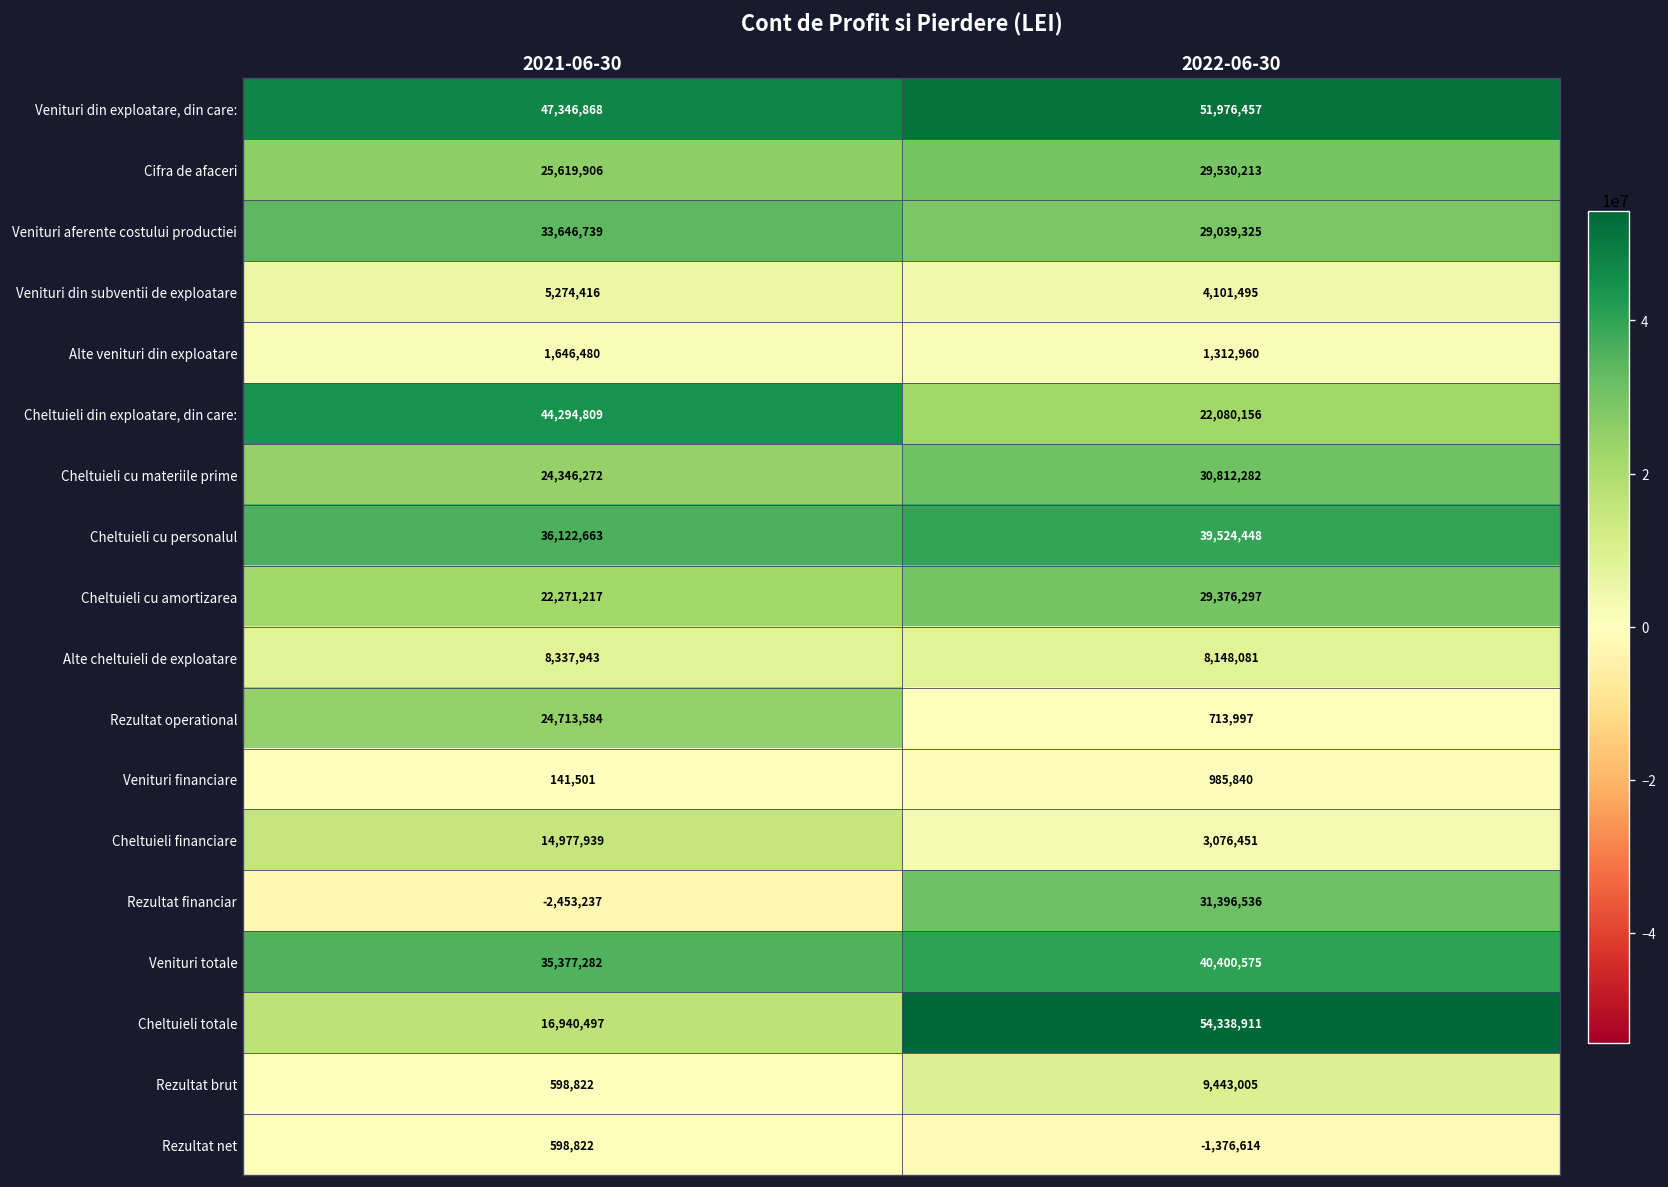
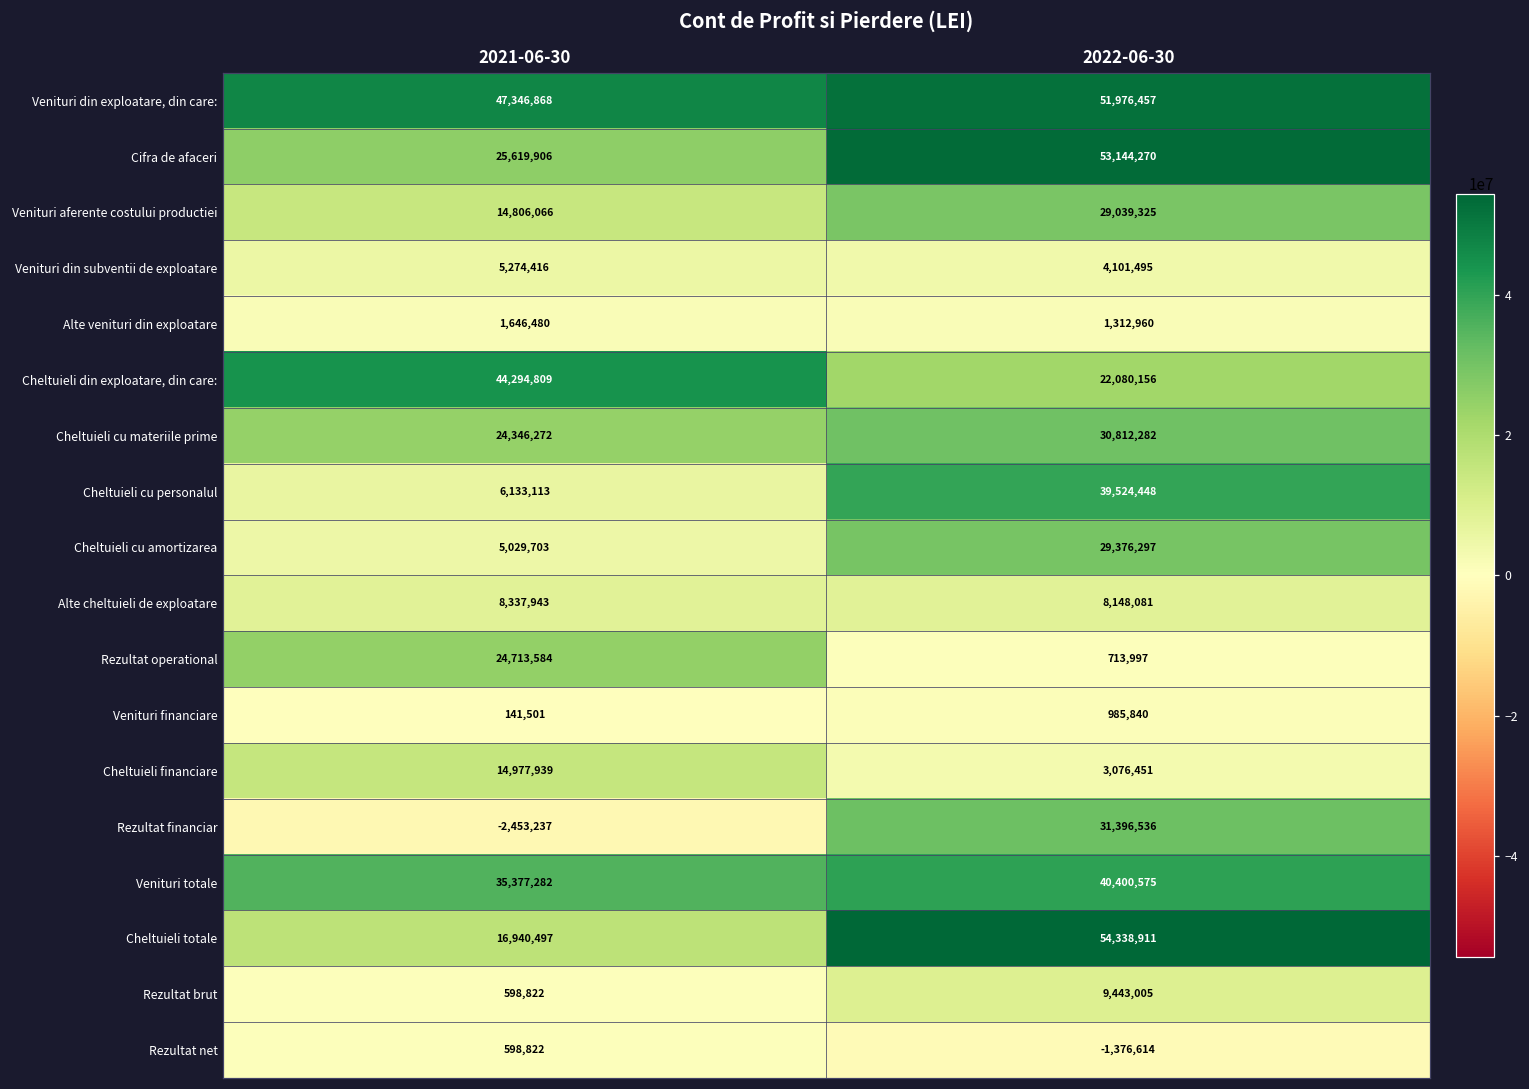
Cifra de afaceri, 2022-06-30: 29,530,213 -> 53,144,270
Venituri aferente costului productiei, 2021-06-30: 33,646,739 -> 14,806,066
Cheltuieli cu personalul, 2021-06-30: 36,122,663 -> 6,133,113
Cheltuieli cu amortizarea, 2021-06-30: 22,271,217 -> 5,029,703
